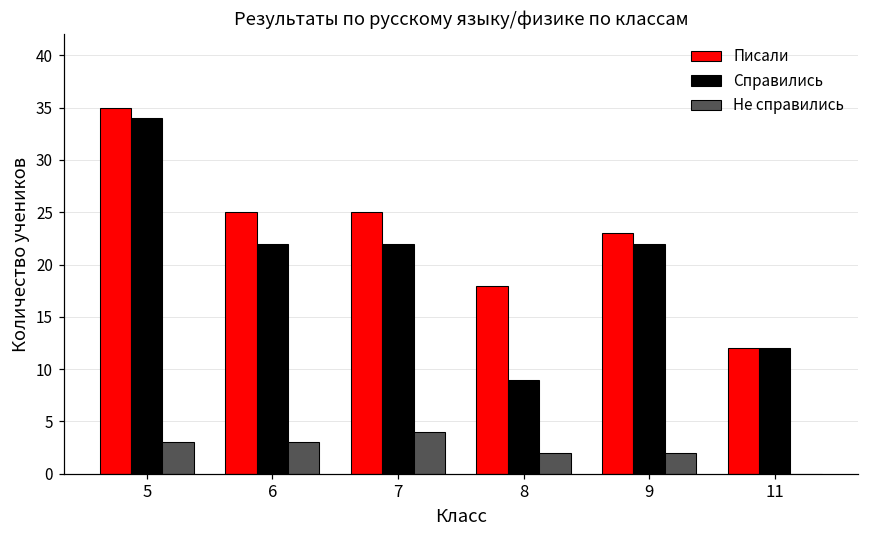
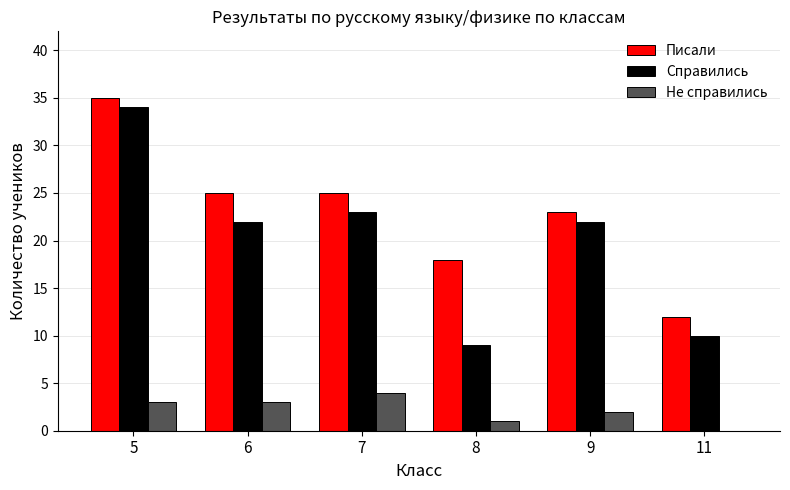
Справились, 7: 22 -> 23
Не справились, 8: 2 -> 1
Справились, 11: 12 -> 10
